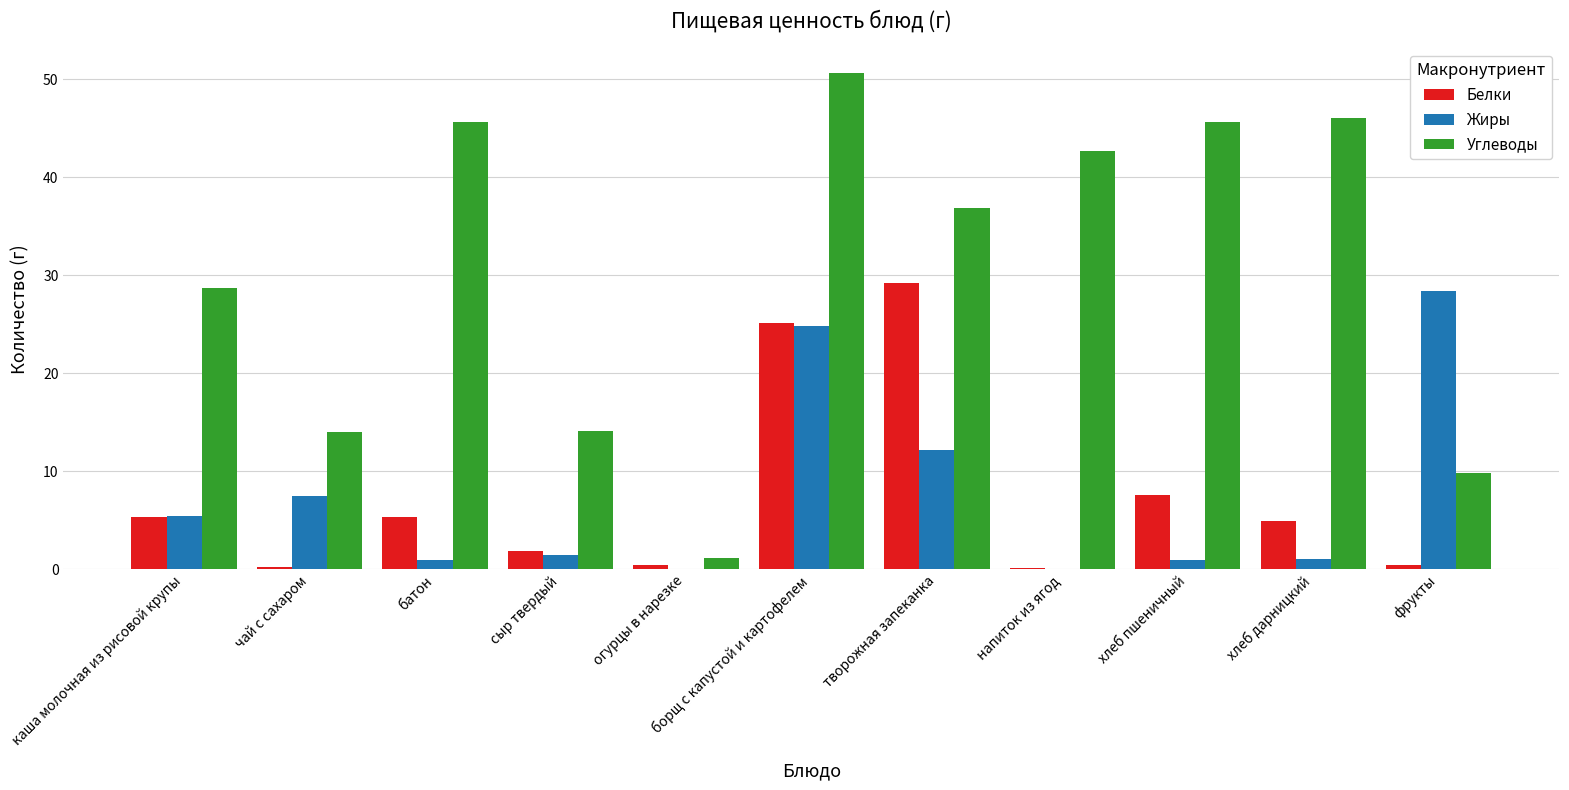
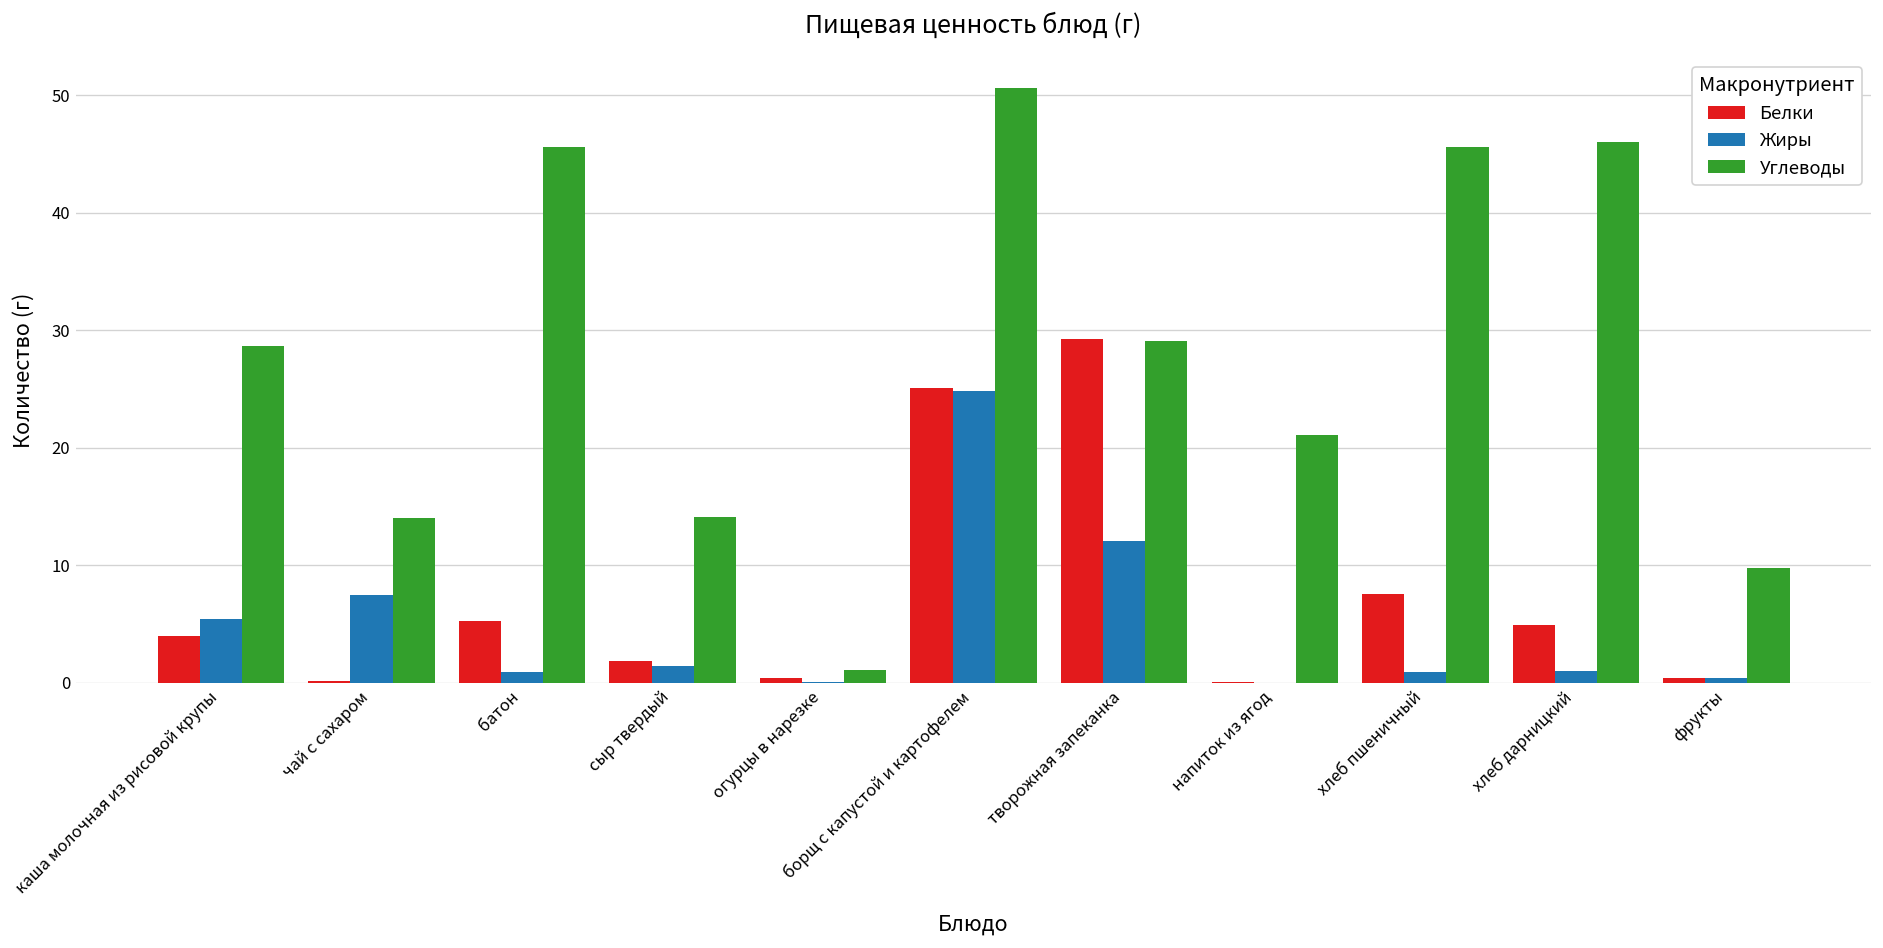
Белки, каша молочная из рисовой крупы: 5 -> 4
Углеводы, творожная запеканка: 37 -> 29
Углеводы, напиток из ягод: 43 -> 21
Жиры, фрукты: 28 -> 0
